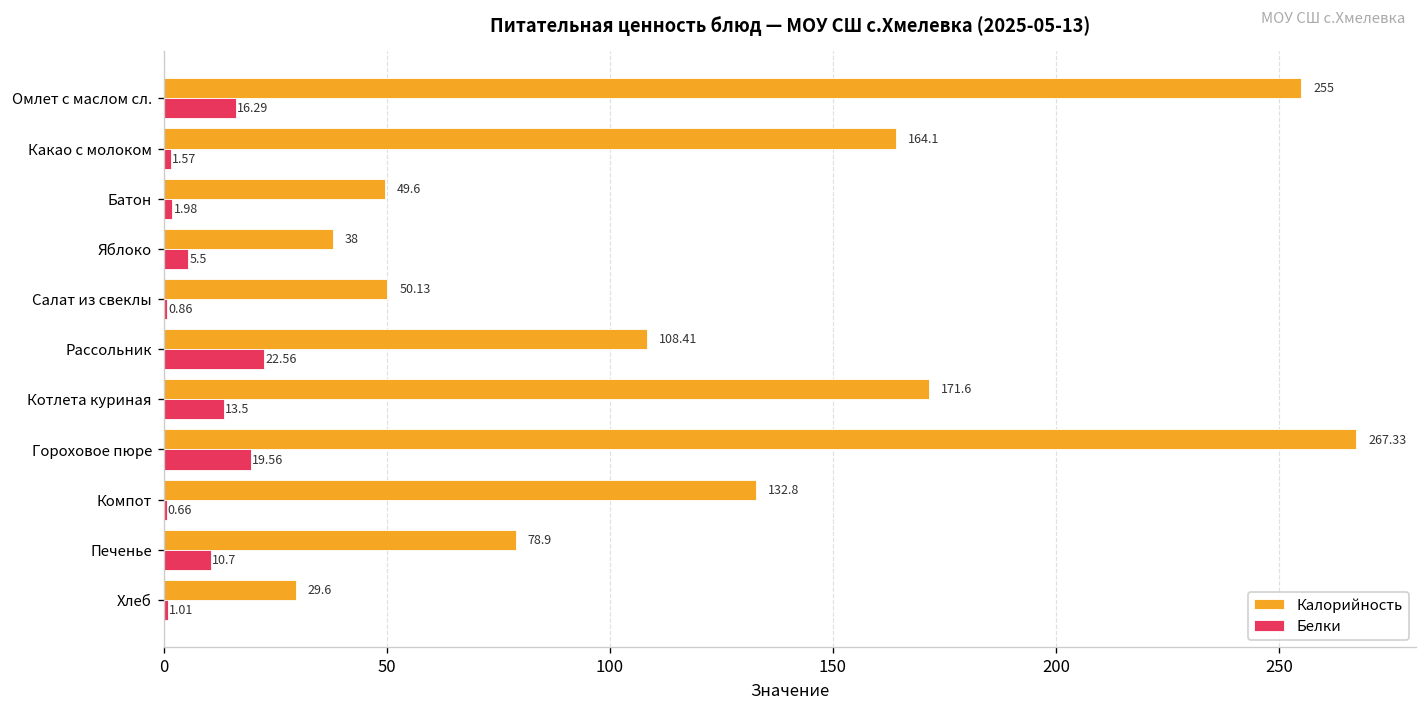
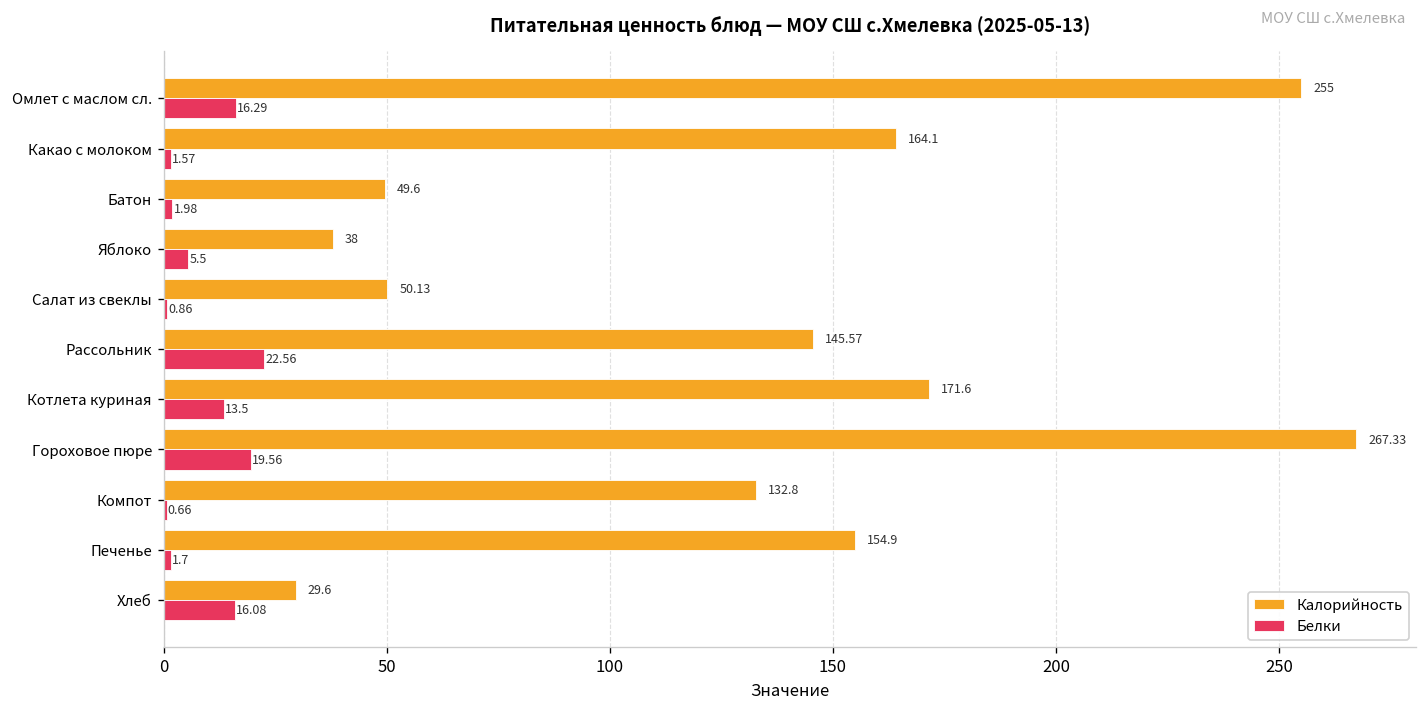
Калорийность, Рассольник: 108.41 -> 145.57
Калорийность, Печенье: 78.9 -> 154.9
Белки, Печенье: 10.7 -> 1.7
Белки, Хлеб: 1.01 -> 16.08
